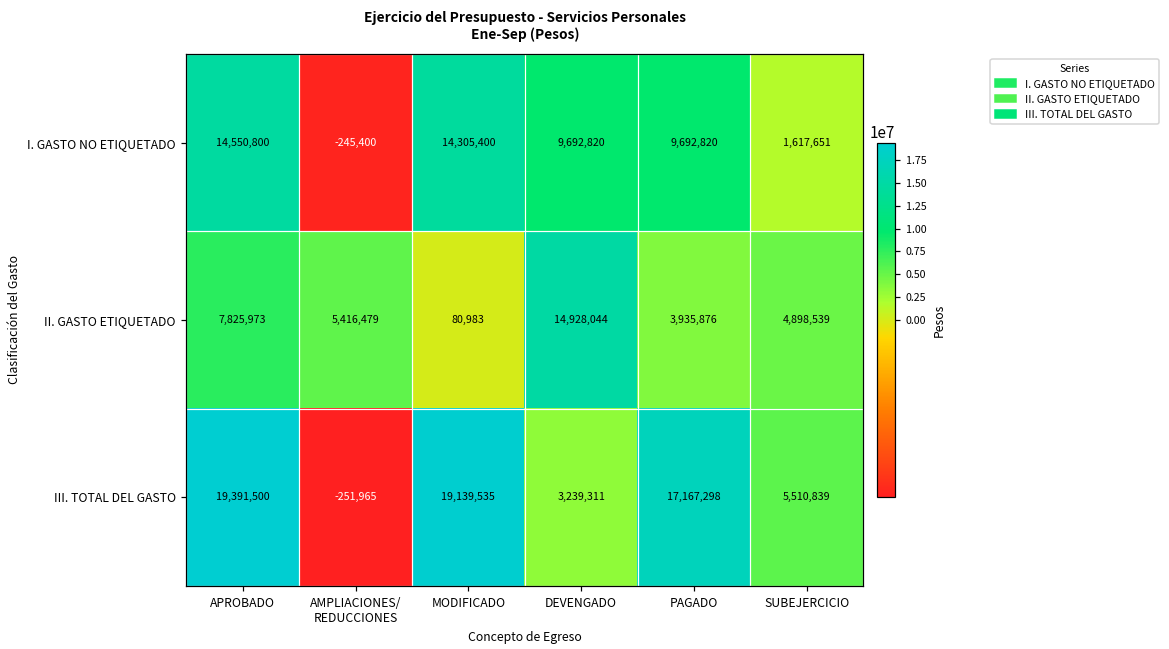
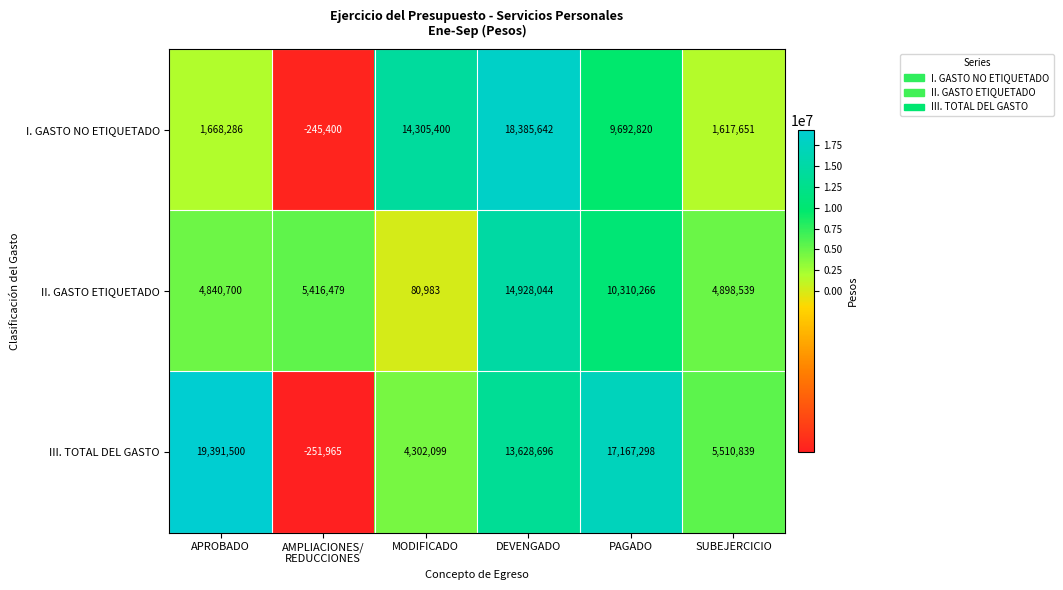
I. GASTO NO ETIQUETADO, APROBADO: 14,550,800 -> 1,668,286
I. GASTO NO ETIQUETADO, DEVENGADO: 9,692,820 -> 18,385,642
II. GASTO ETIQUETADO, APROBADO: 7,825,973 -> 4,840,700
II. GASTO ETIQUETADO, PAGADO: 3,935,876 -> 10,310,266
III. TOTAL DEL GASTO, MODIFICADO: 19,139,535 -> 4,302,099
III. TOTAL DEL GASTO, DEVENGADO: 3,239,311 -> 13,628,696
